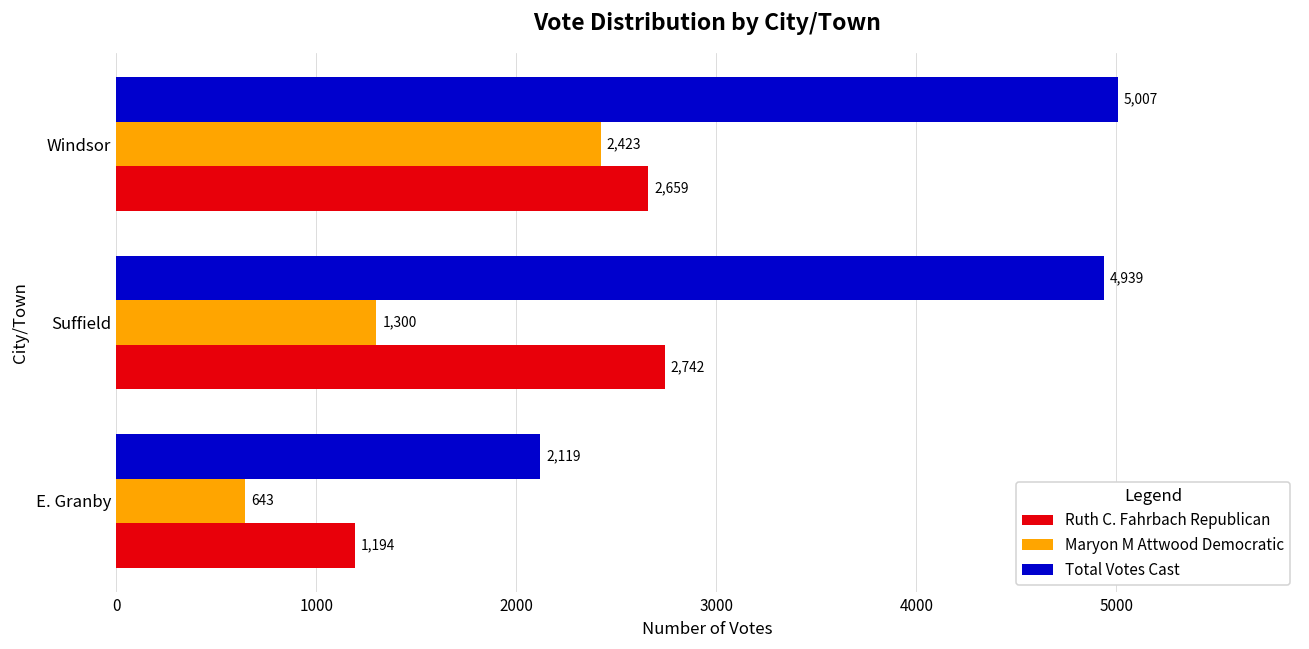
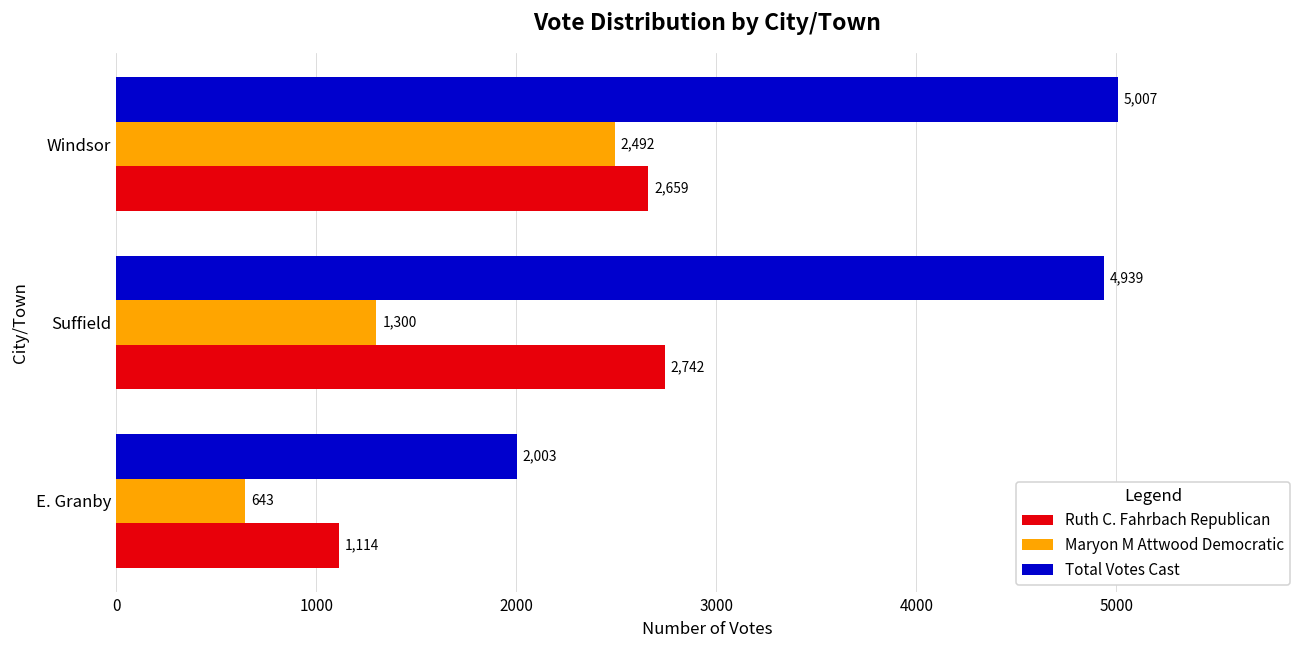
Maryon M Attwood Democratic, Windsor: 2,423 -> 2,492
Total Votes Cast, E. Granby: 2,119 -> 2,003
Ruth C. Fahrbach Republican, E. Granby: 1,194 -> 1,114
